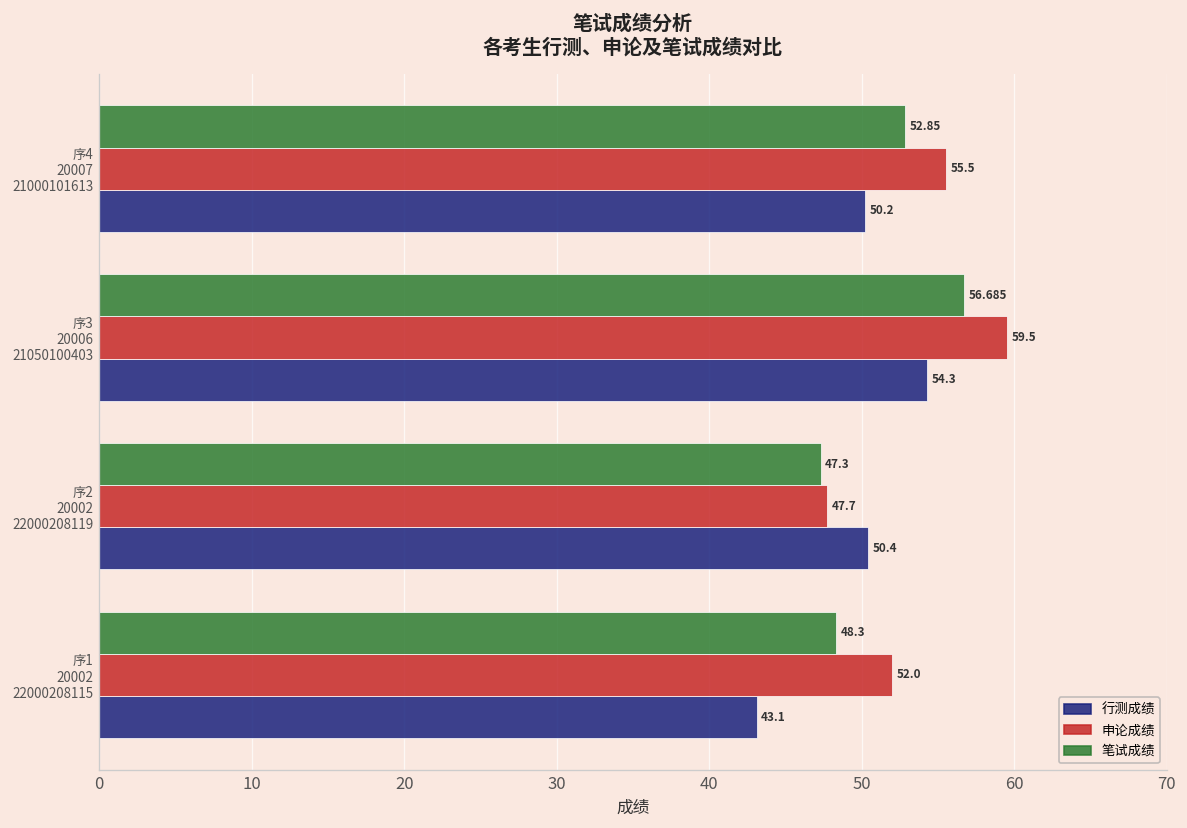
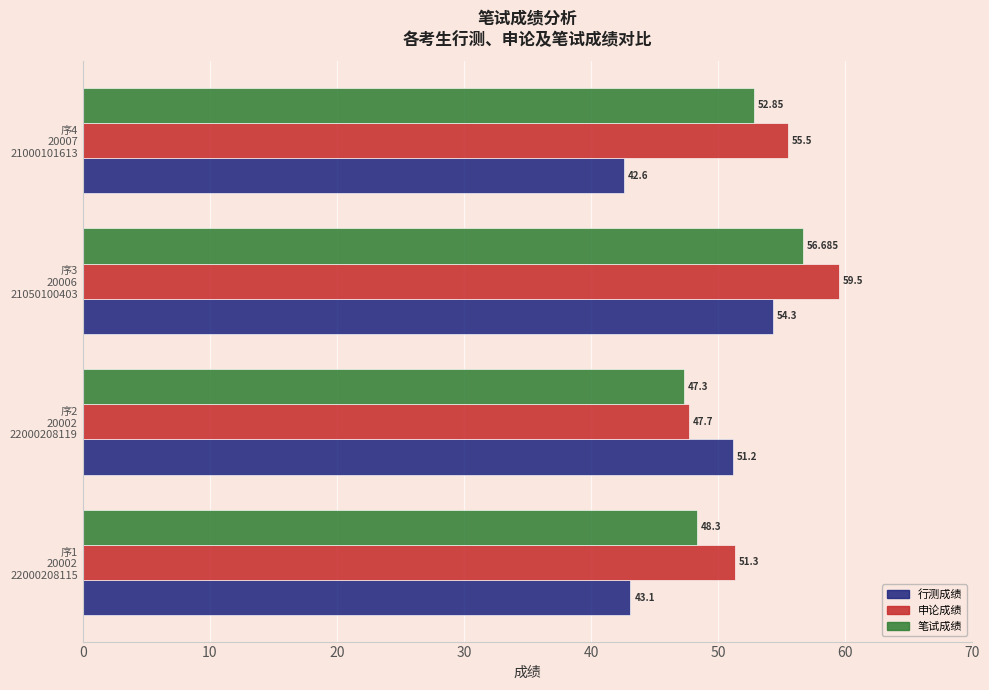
行测成绩, 序4 20007 21000101613: 50.2 -> 42.6
行测成绩, 序2 20002 22000208119: 50.4 -> 51.2
申论成绩, 序1 20002 22000208115: 52.0 -> 51.3
